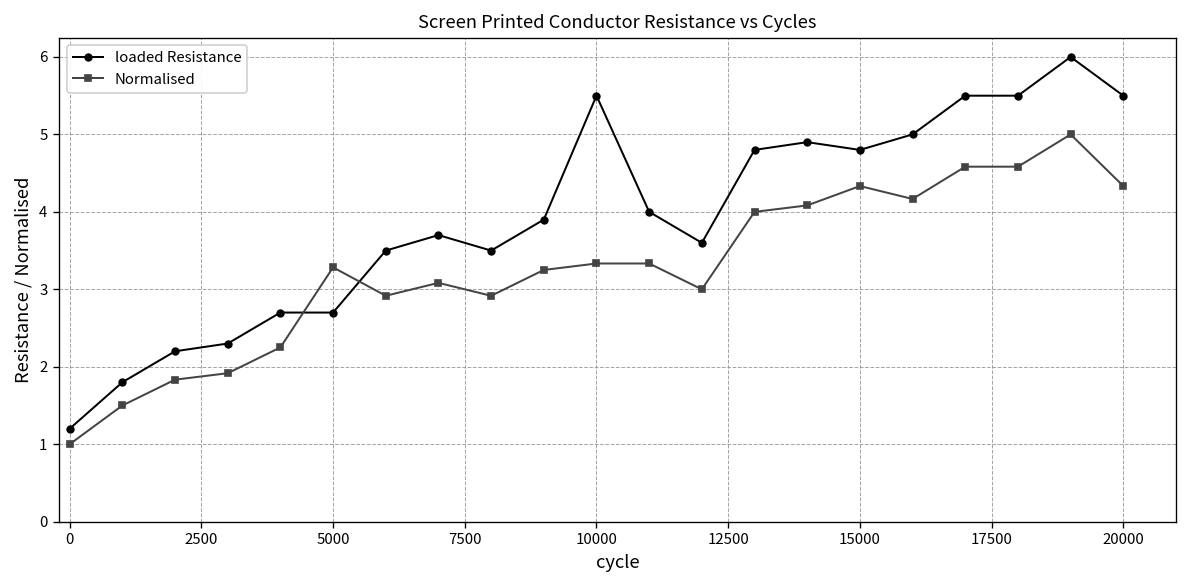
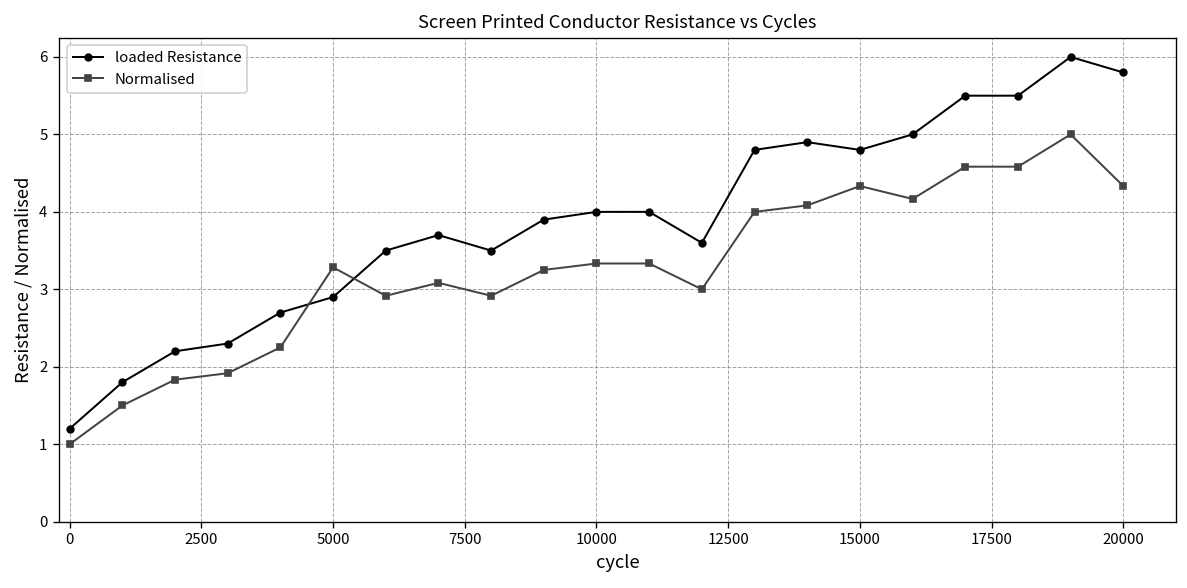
loaded Resistance, 5000: 2.7 -> 2.9
loaded Resistance, 10000: 5.5 -> 4.0
loaded Resistance, 20000: 5.5 -> 5.8
